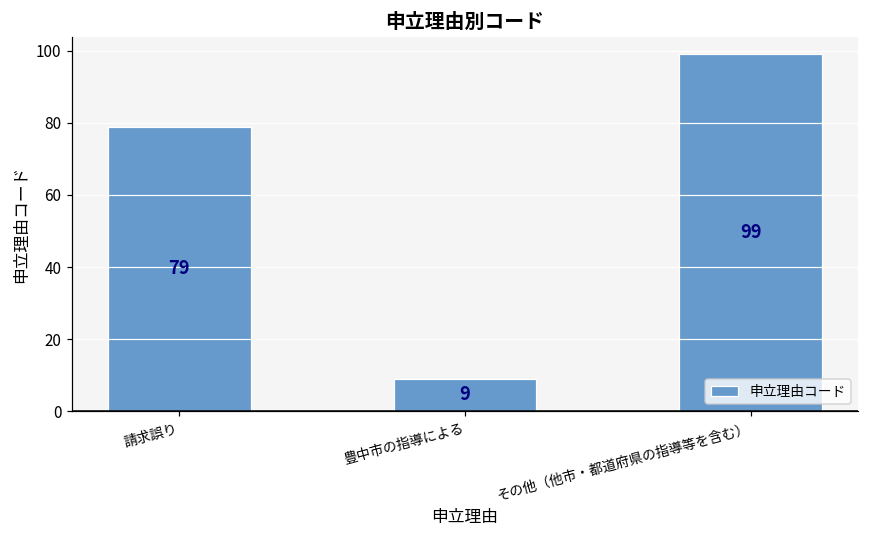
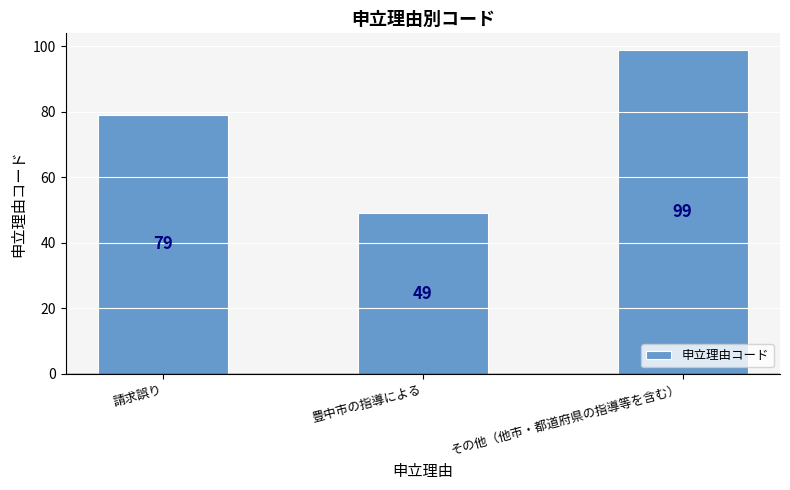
豊中市の指導による: 9 -> 49
